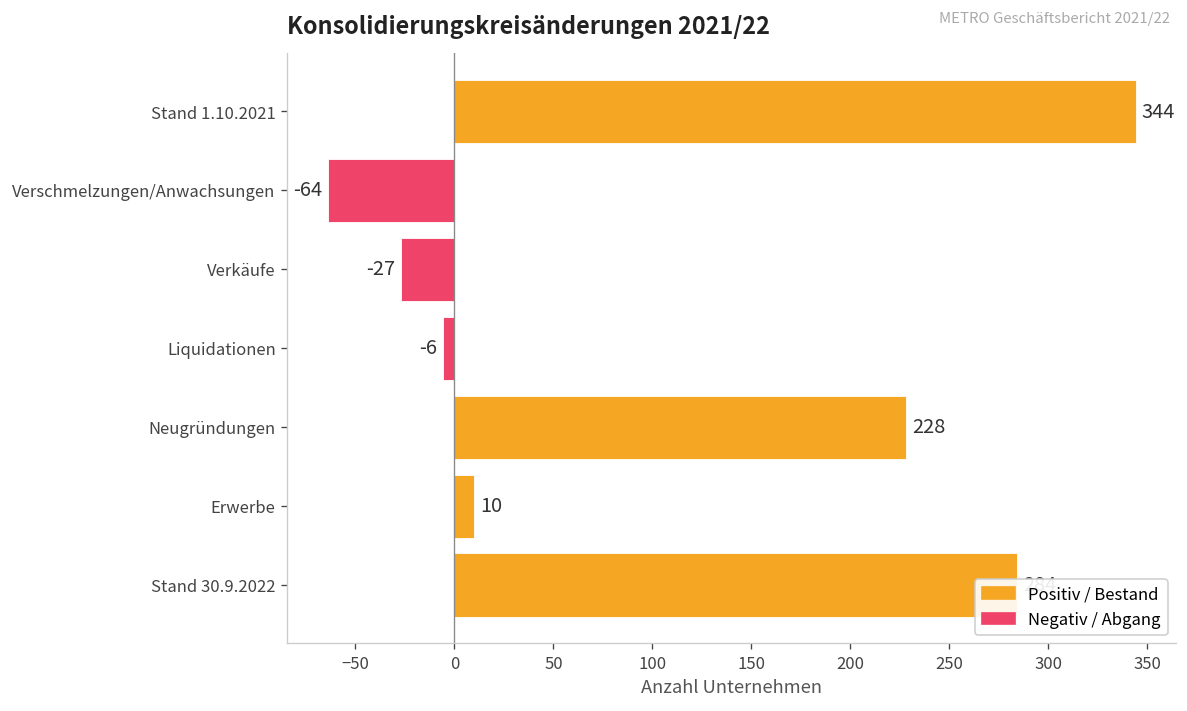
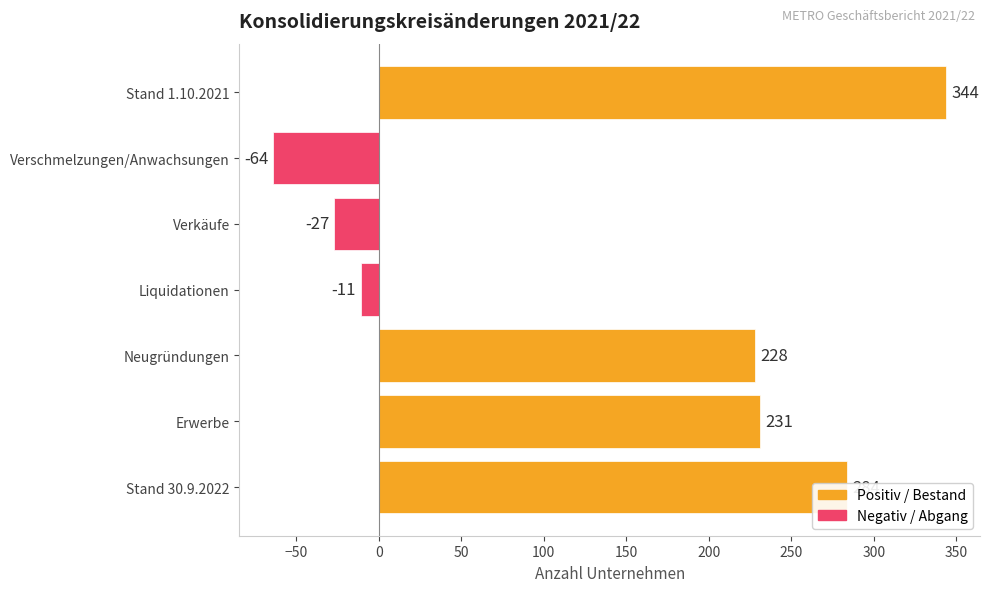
Liquidationen: -6 -> -11
Erwerbe: 10 -> 231
